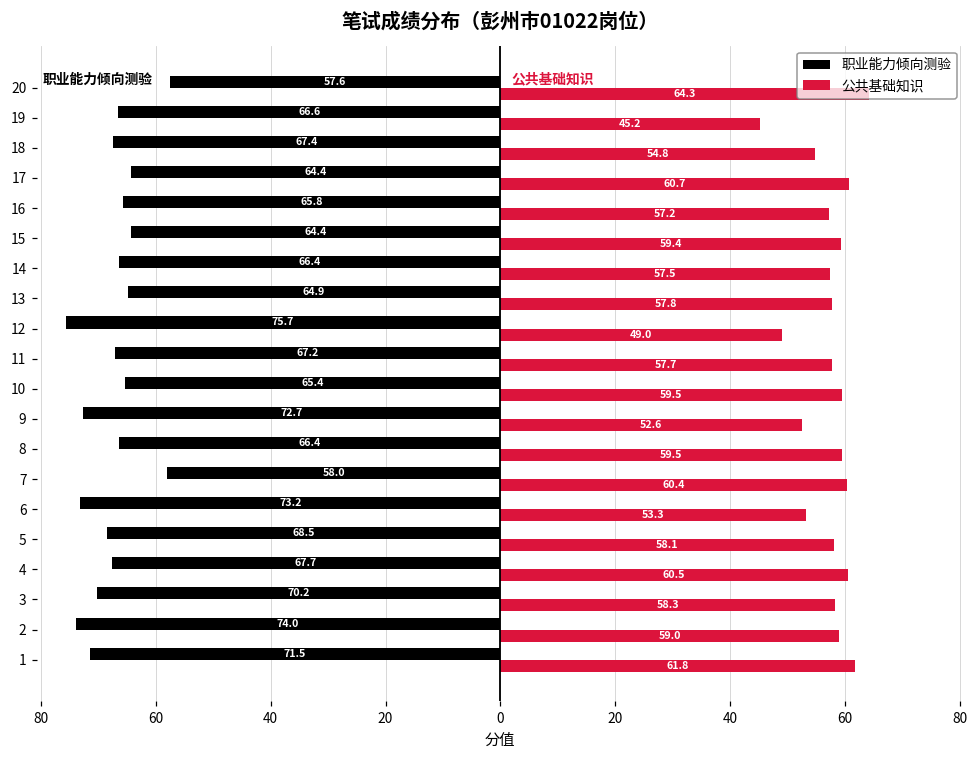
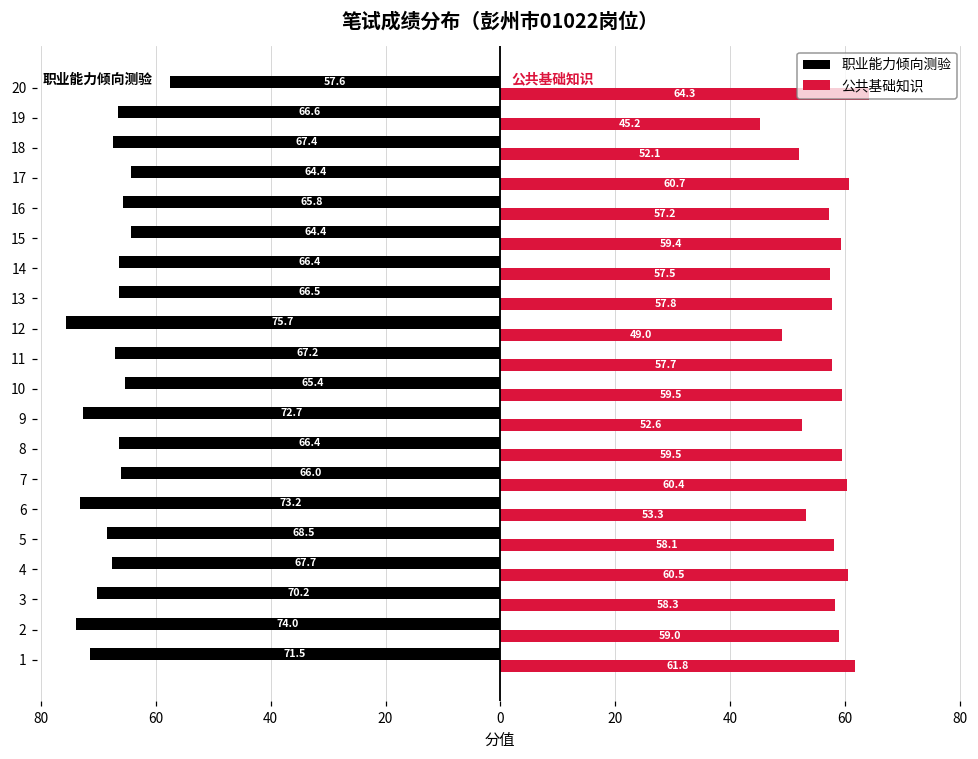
公共基础知识, 18: 54.8 -> 52.1
职业能力倾向测验, 13: 64.9 -> 66.5
职业能力倾向测验, 7: 58.0 -> 66.0
